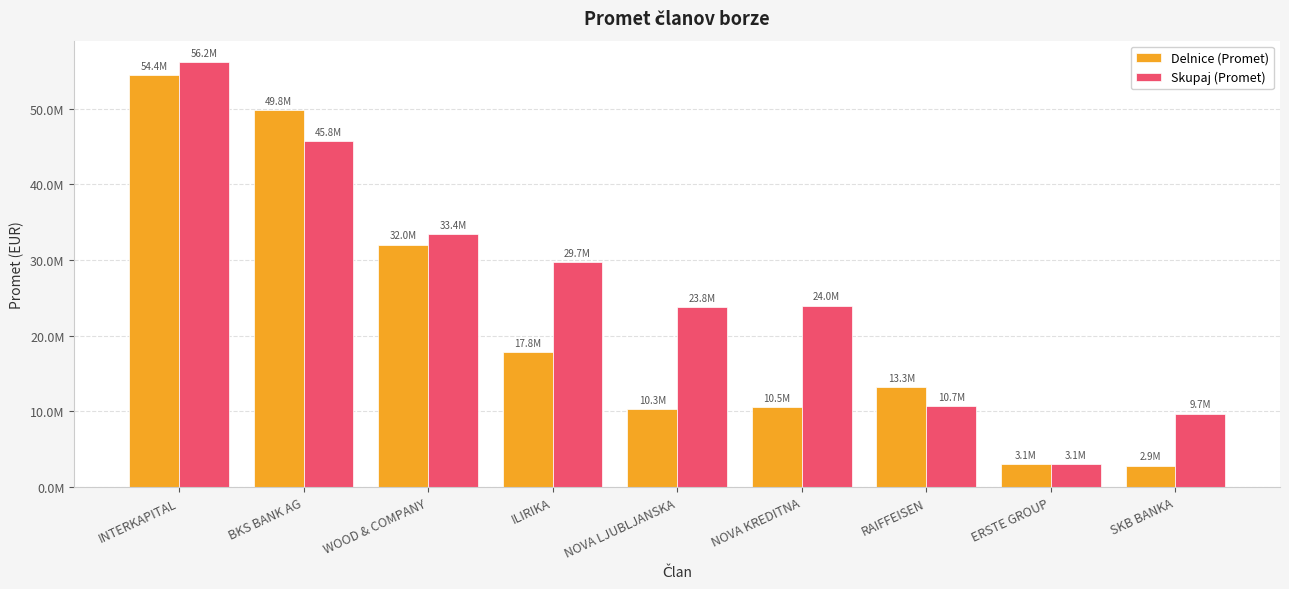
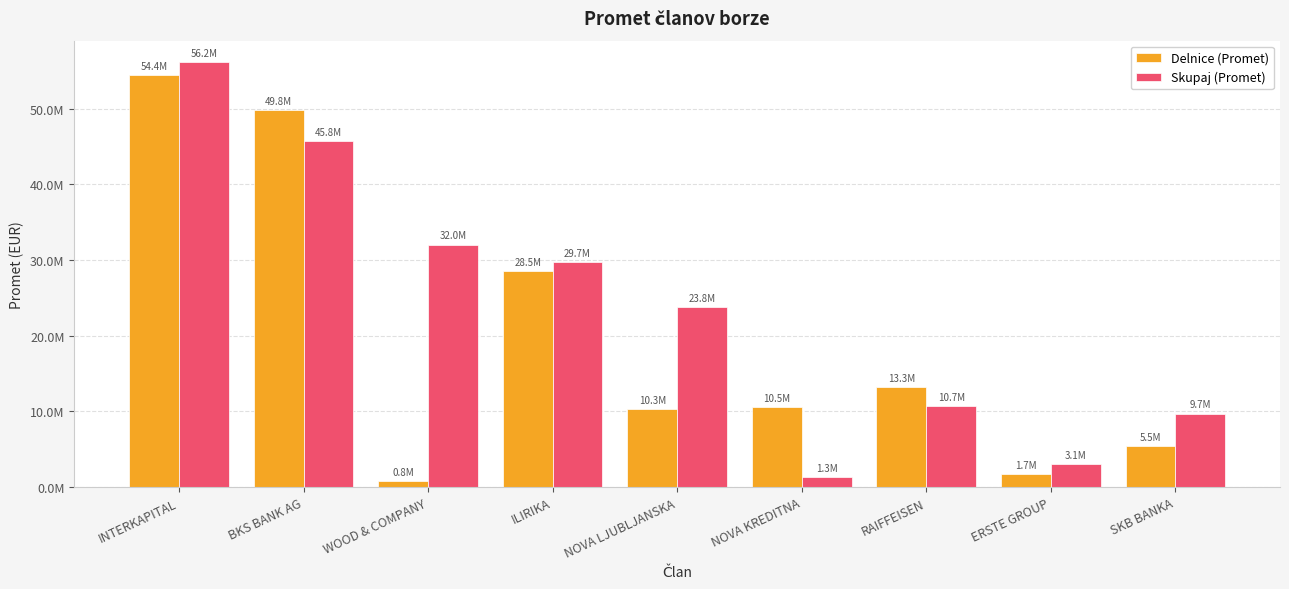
Delnice (Promet), WOOD & COMPANY: 32.0M -> 0.8M
Skupaj (Promet), WOOD & COMPANY: 33.4M -> 32.0M
Delnice (Promet), ILIRIKA: 17.8M -> 28.5M
Skupaj (Promet), NOVA KREDITNA: 24.0M -> 1.3M
Delnice (Promet), ERSTE GROUP: 3.1M -> 1.7M
Delnice (Promet), SKB BANKA: 2.9M -> 5.5M
